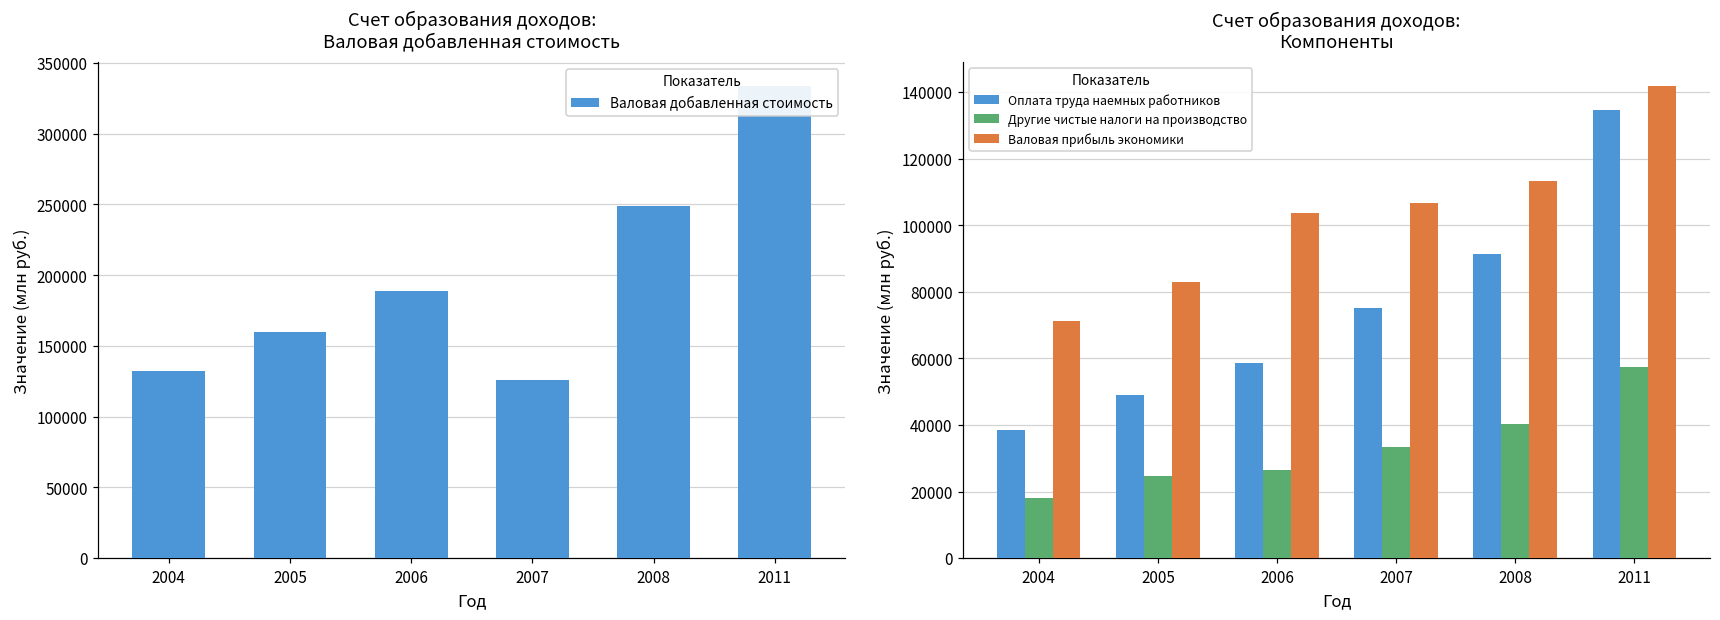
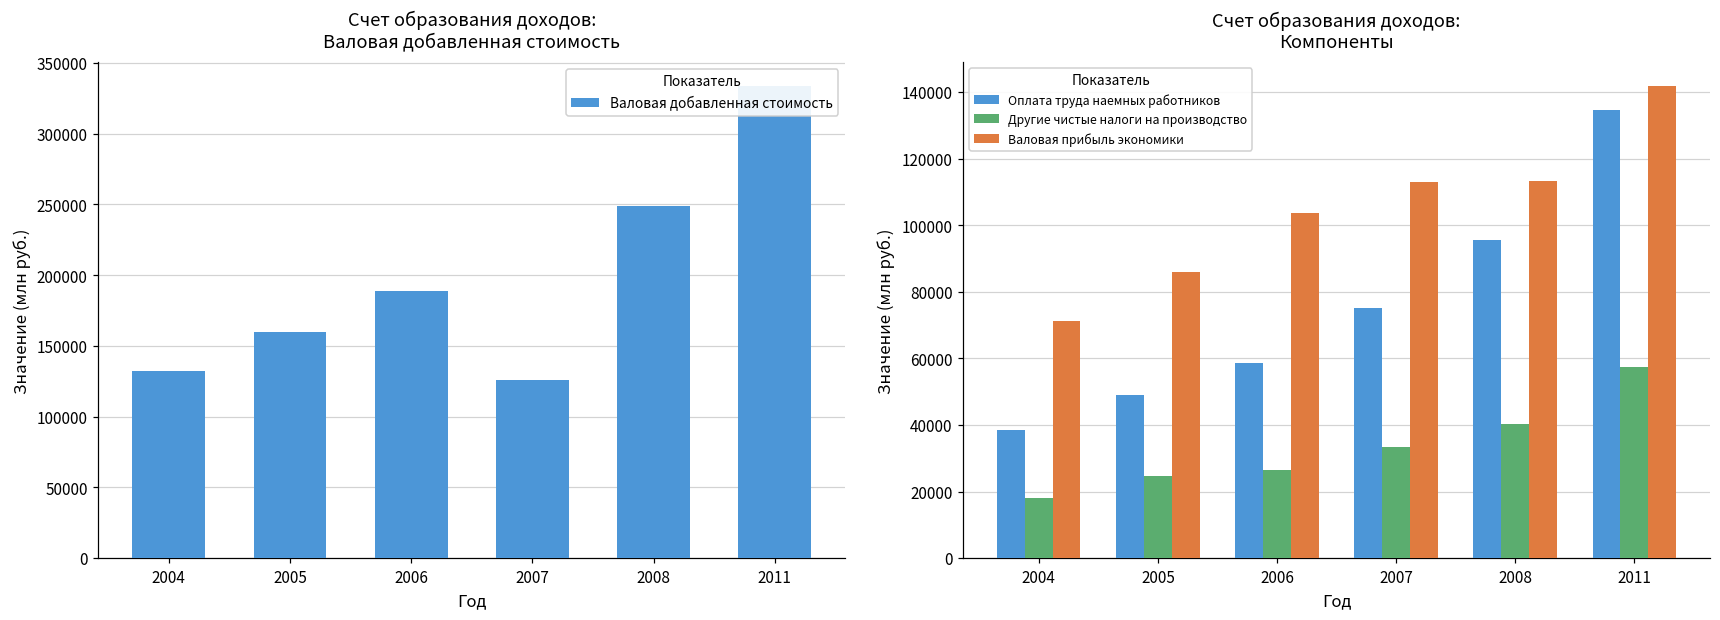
Счет образования доходов: Компоненты, Валовая прибыль экономики, 2005: 83000 -> 86000
Счет образования доходов: Компоненты, Валовая прибыль экономики, 2007: 107000 -> 113000
Счет образования доходов: Компоненты, Оплата труда наемных работников, 2008: 91000 -> 96000
